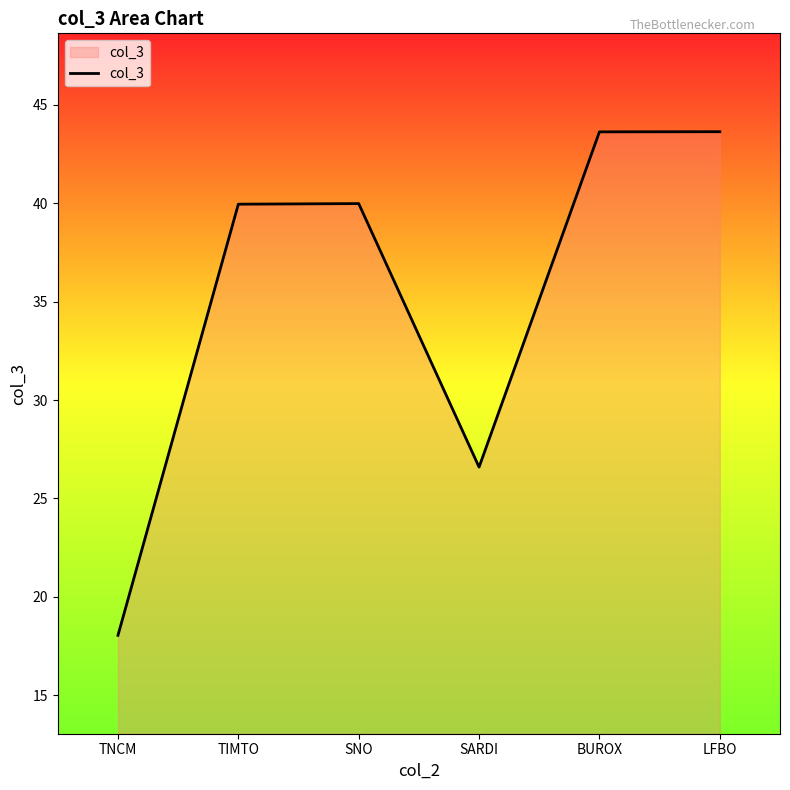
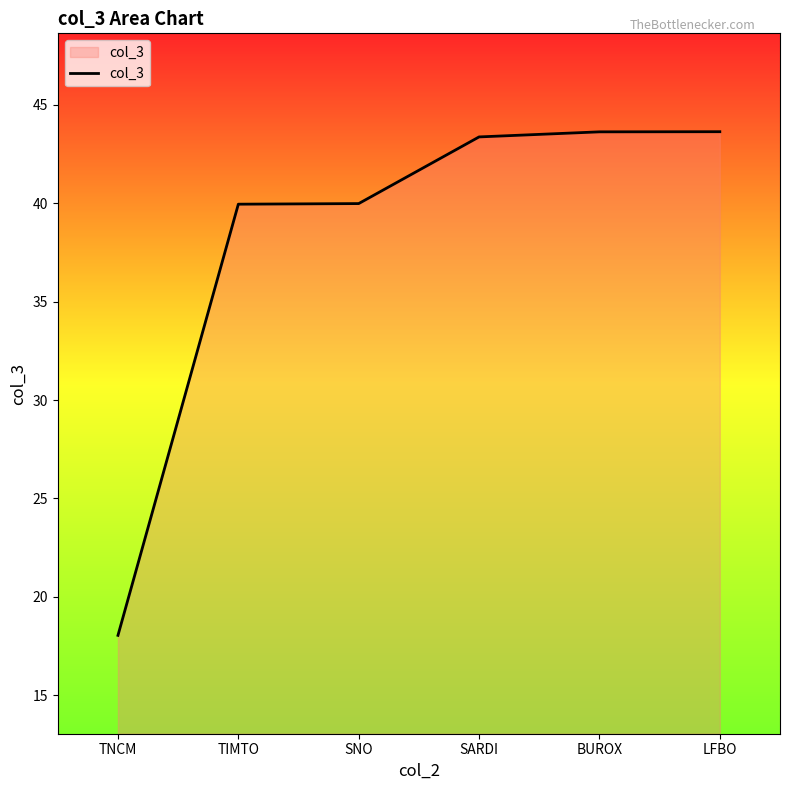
SARDI: 26.6 -> 43.4
